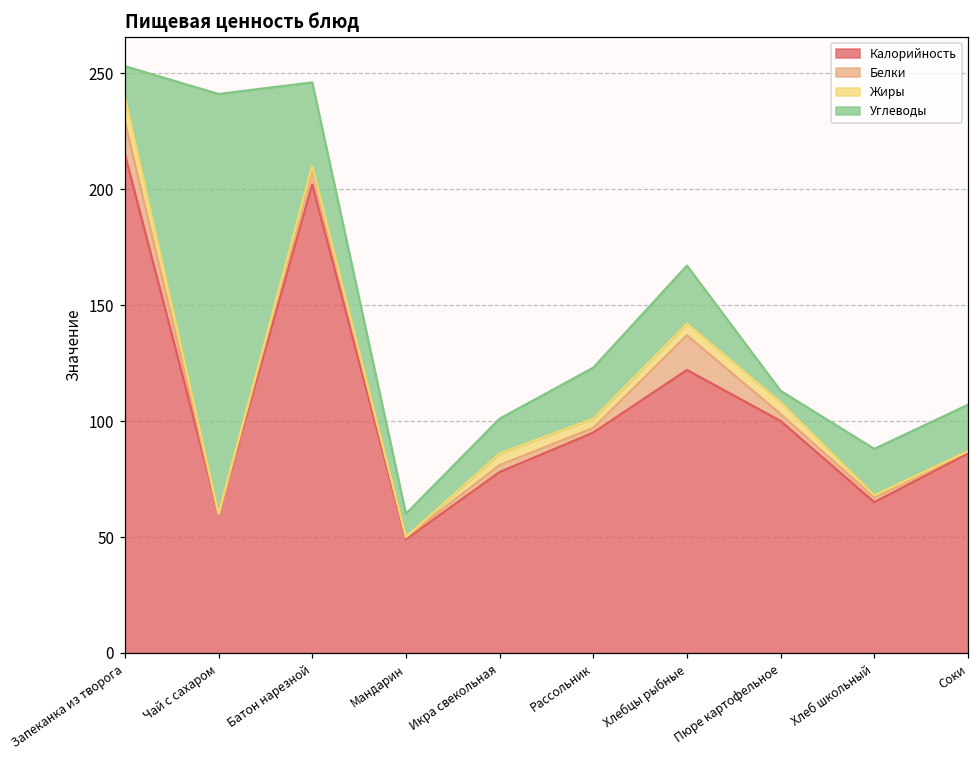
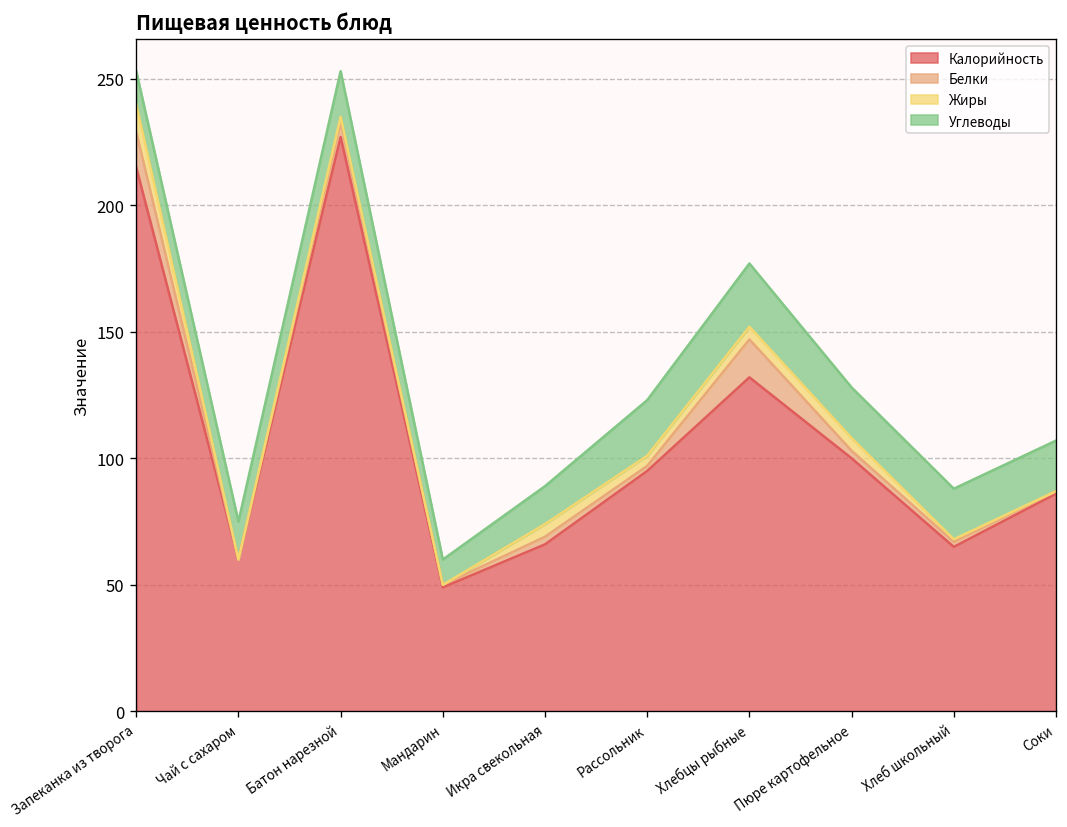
Углеводы, Чай с сахаром: 181 -> 15
Калорийность, Батон нарезной: 202 -> 227
Углеводы, Батон нарезной: 36 -> 18
Калорийность, Икра свекольная: 78 -> 66
Калорийность, Хлебцы рыбные: 122 -> 132
Углеводы, Пюре картофельное: 5 -> 20
